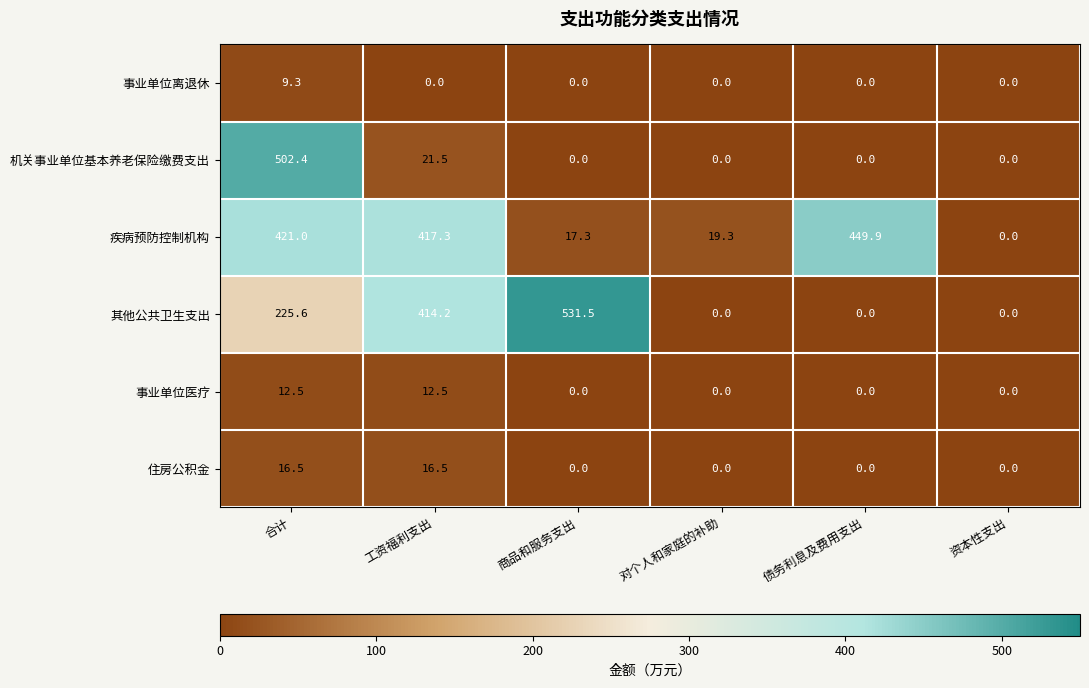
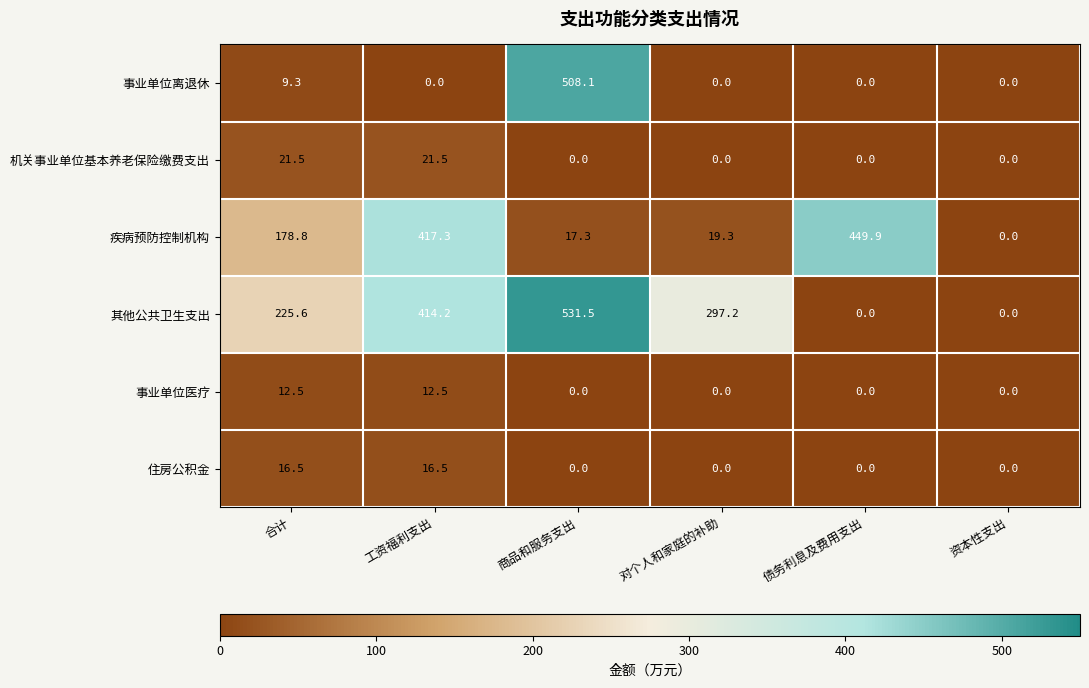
事业单位离退休, 商品和服务支出: 0.0 -> 508.1
机关事业单位基本养老保险缴费支出, 合计: 502.4 -> 21.5
疾病预防控制机构, 合计: 421.0 -> 178.8
其他公共卫生支出, 对个人和家庭的补助: 0.0 -> 297.2
